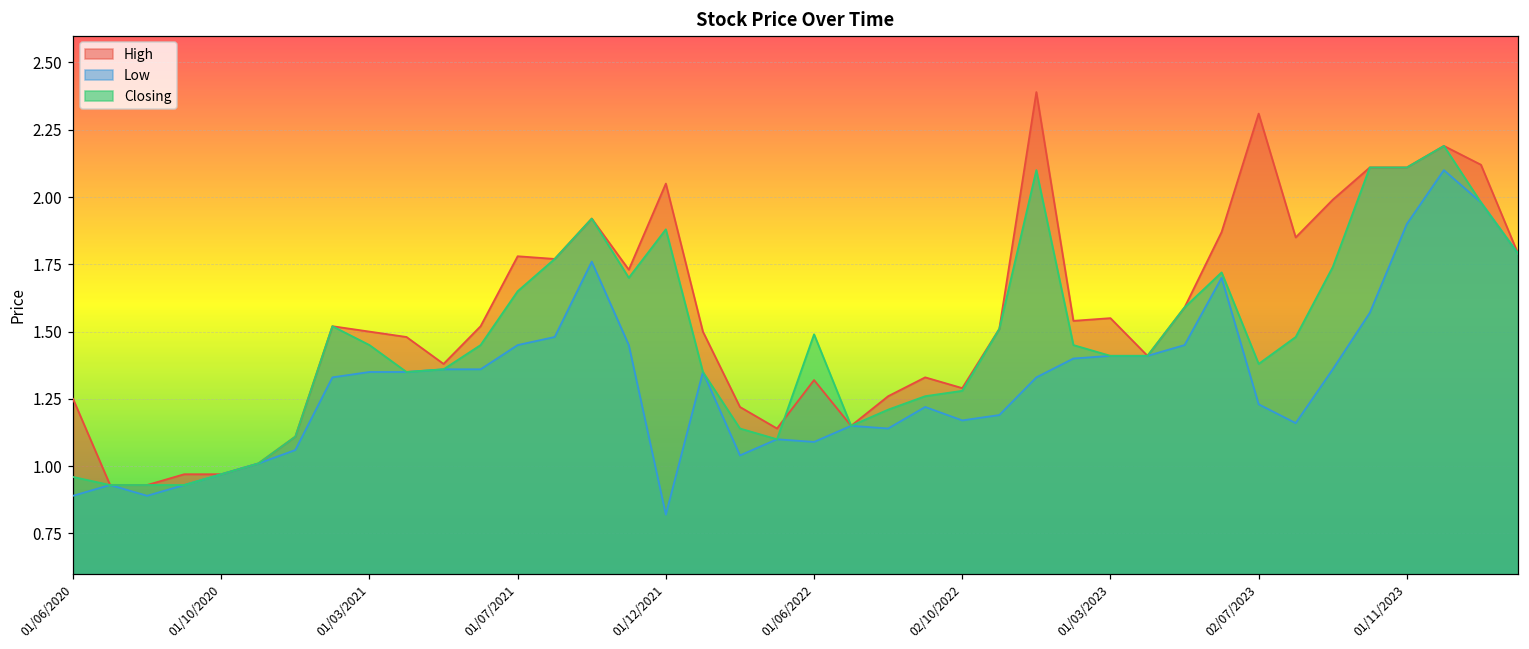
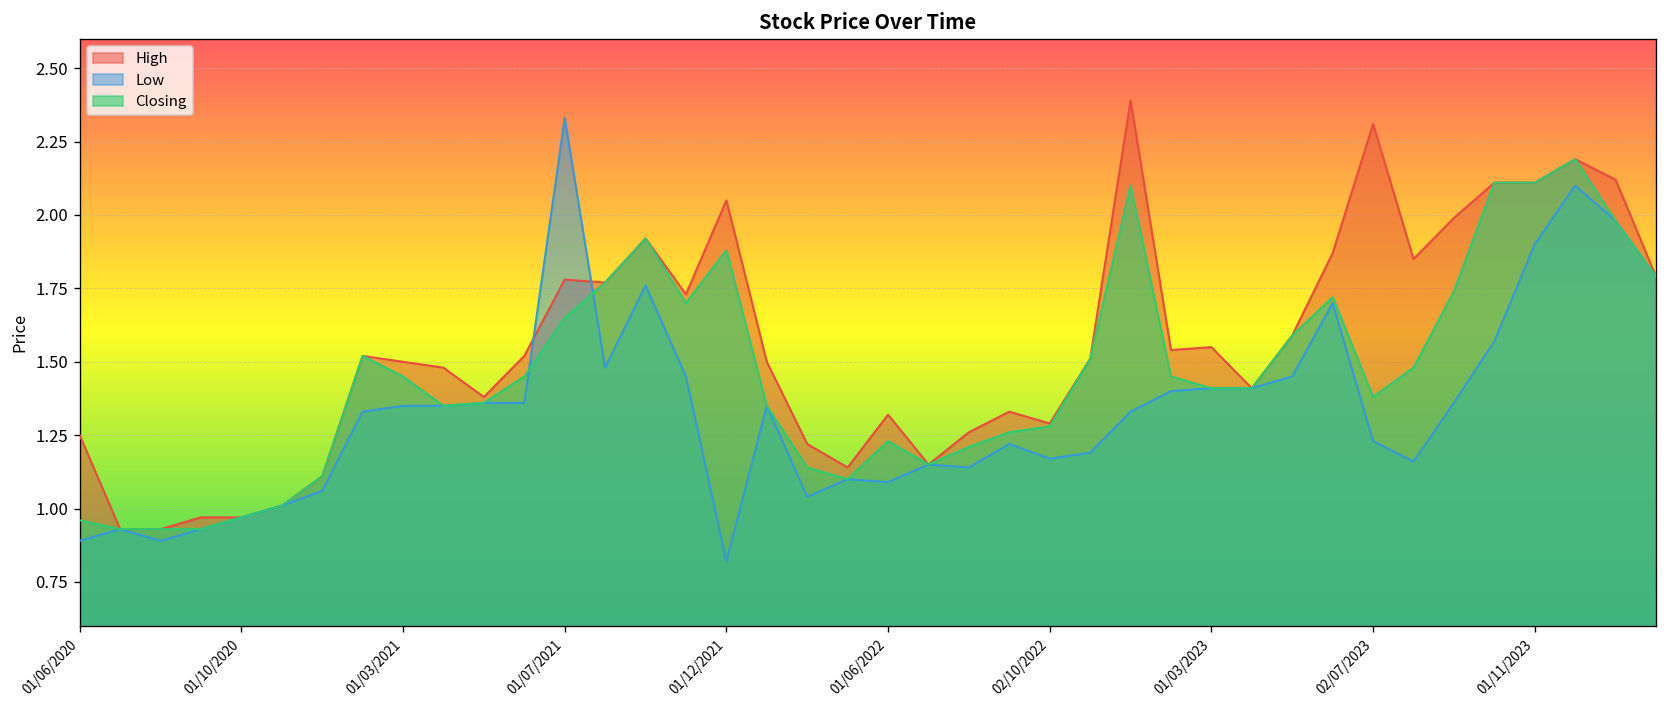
Low, 01/07/2021: 1.45 -> 2.33
Closing, 01/06/2022: 1.49 -> 1.23
